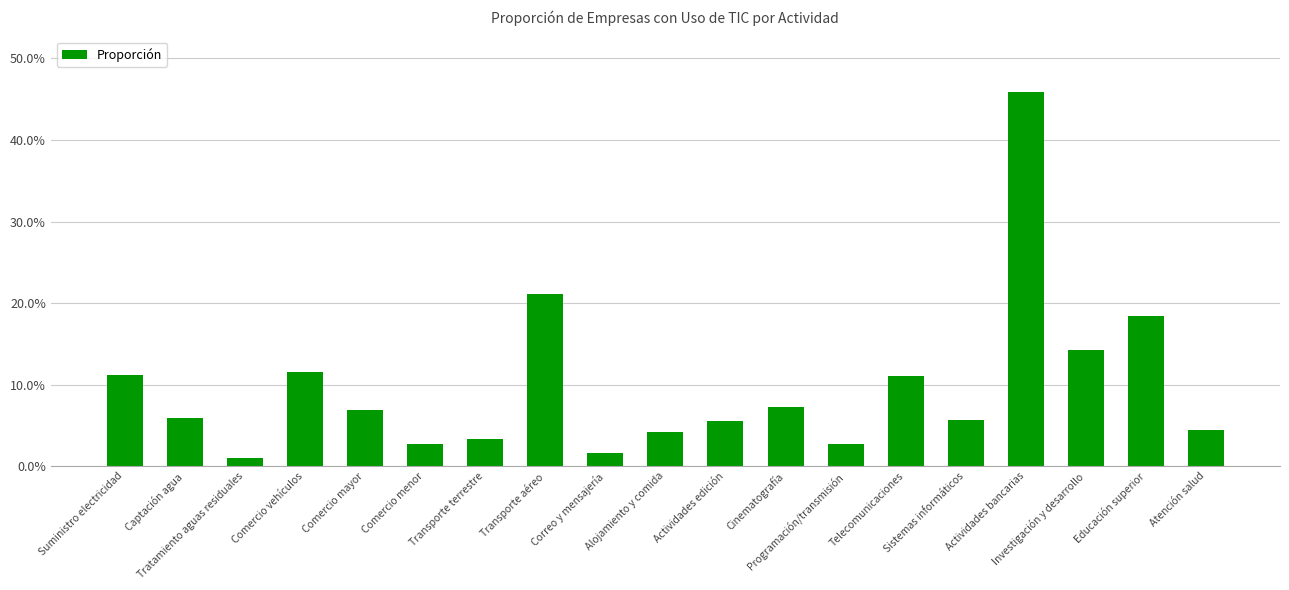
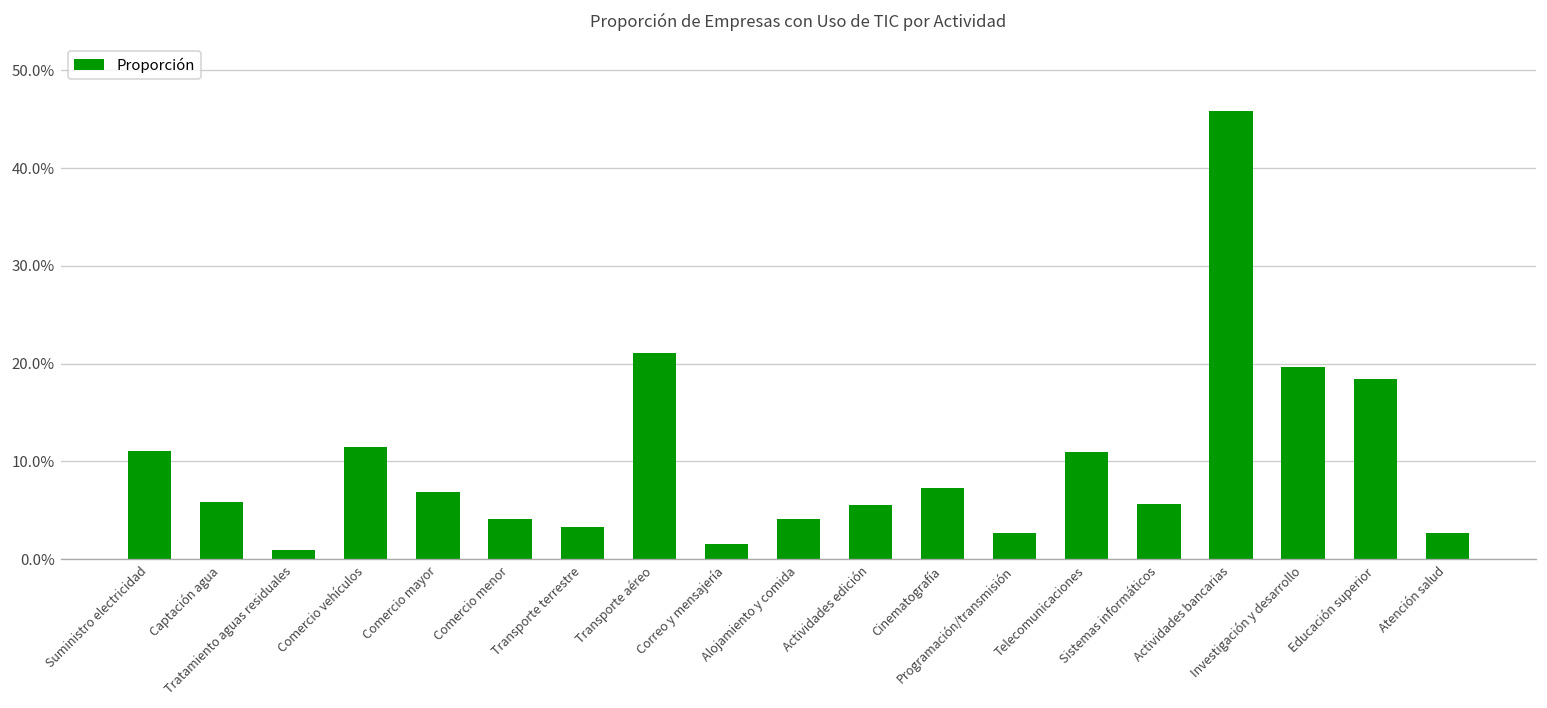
Comercio menor: 3% -> 4%
Investigación y desarrollo: 14% -> 20%
Atención salud: 4% -> 3%
